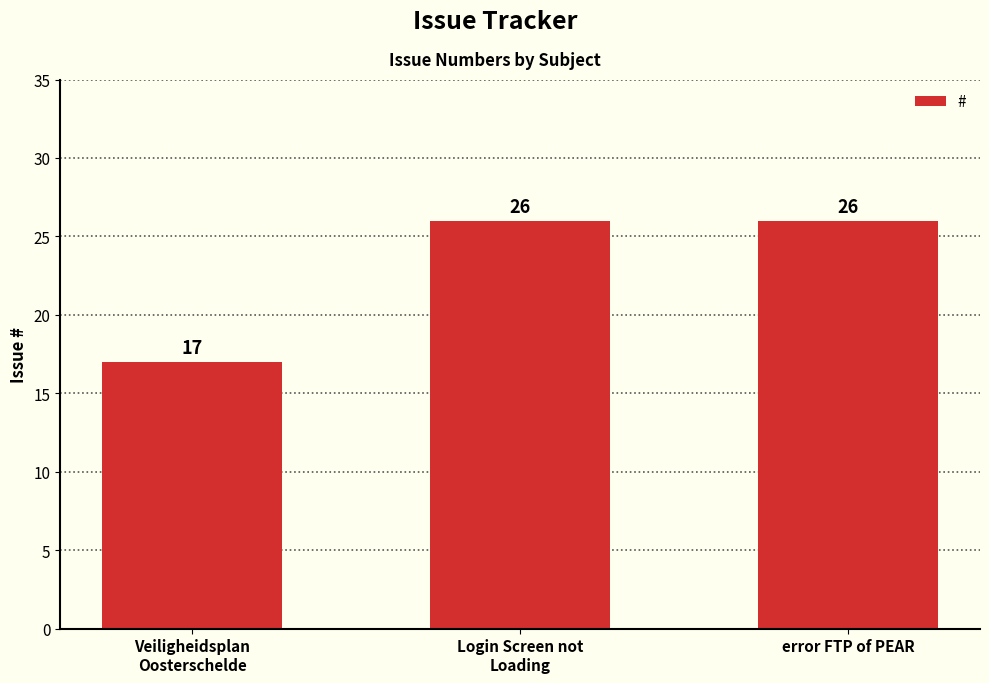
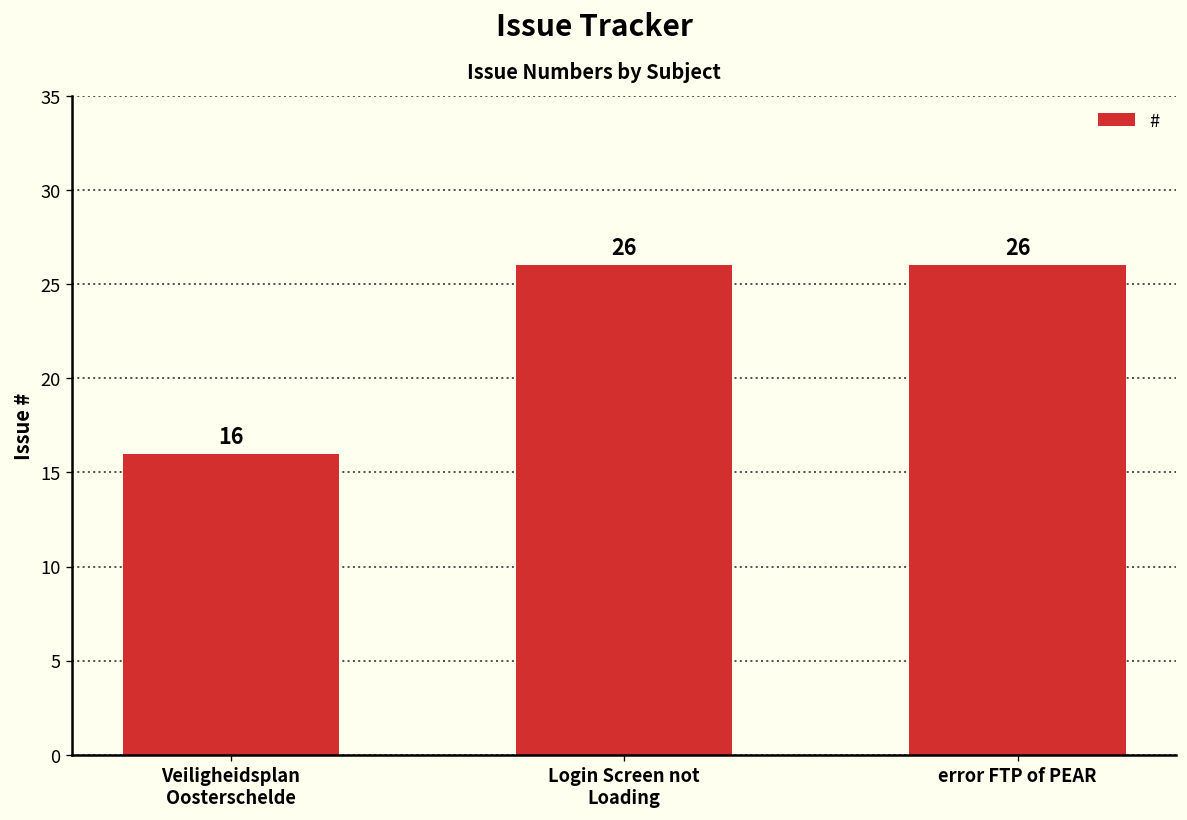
Veiligheidsplan Oosterschelde: 17 -> 16
